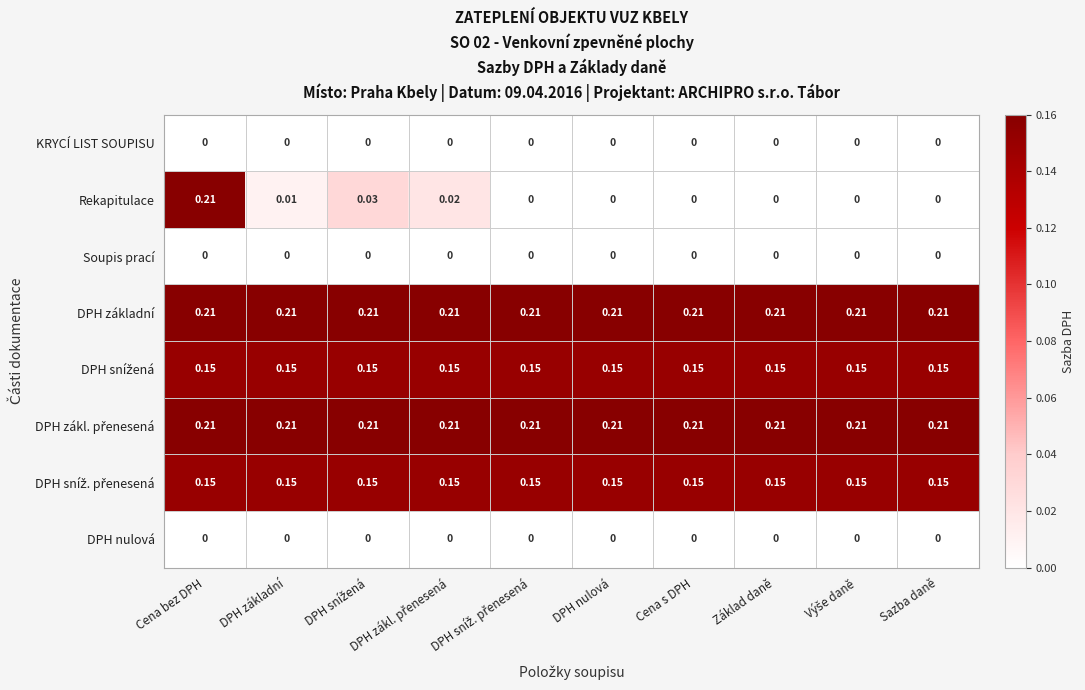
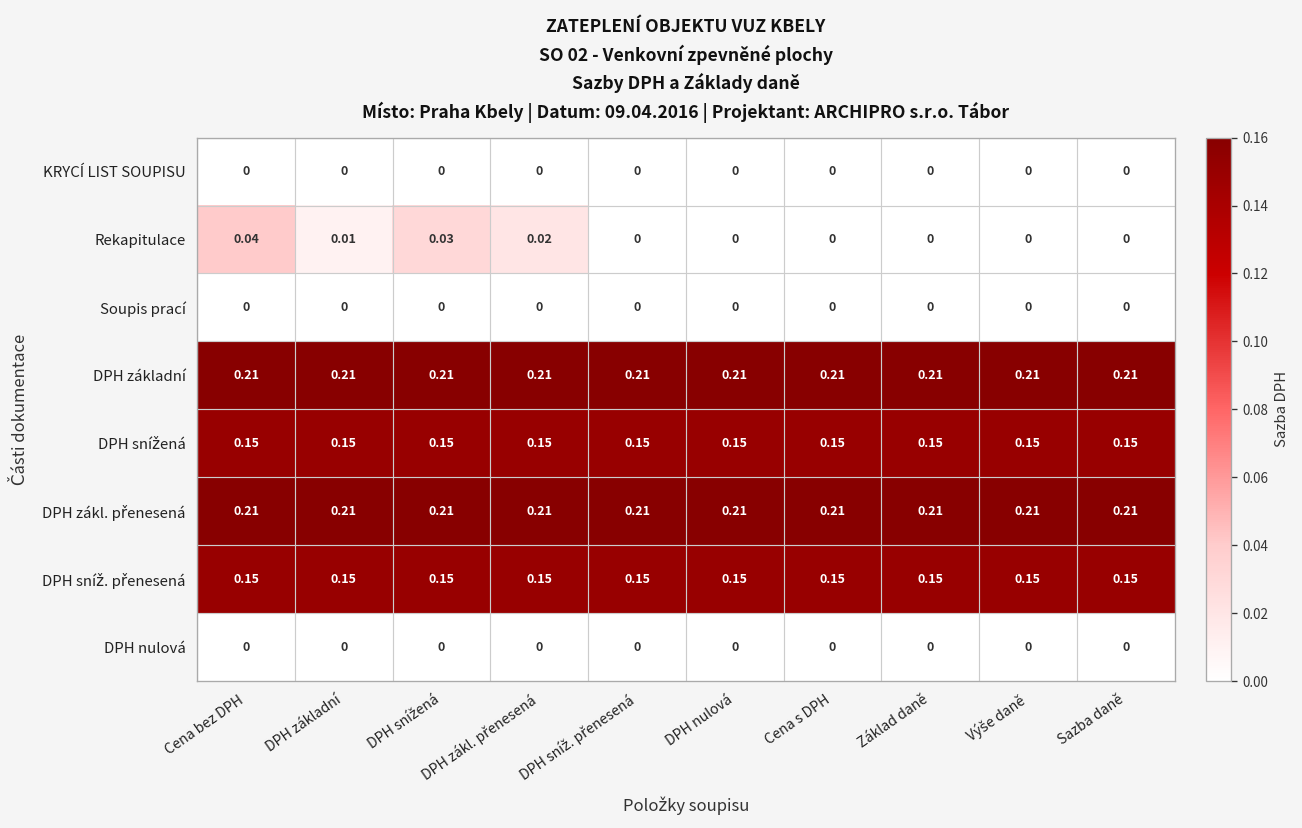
Rekapitulace, Cena bez DPH: 0.21 -> 0.04
